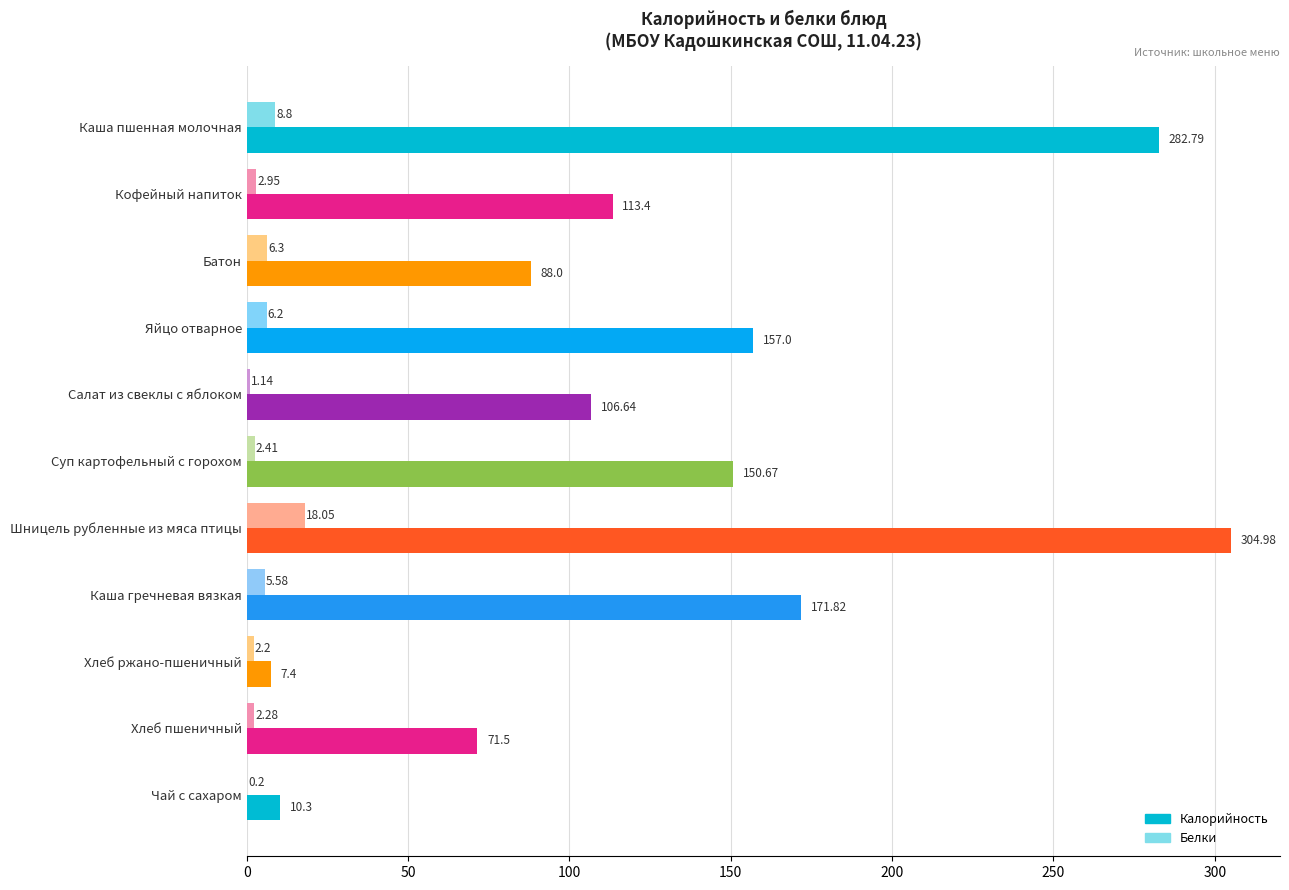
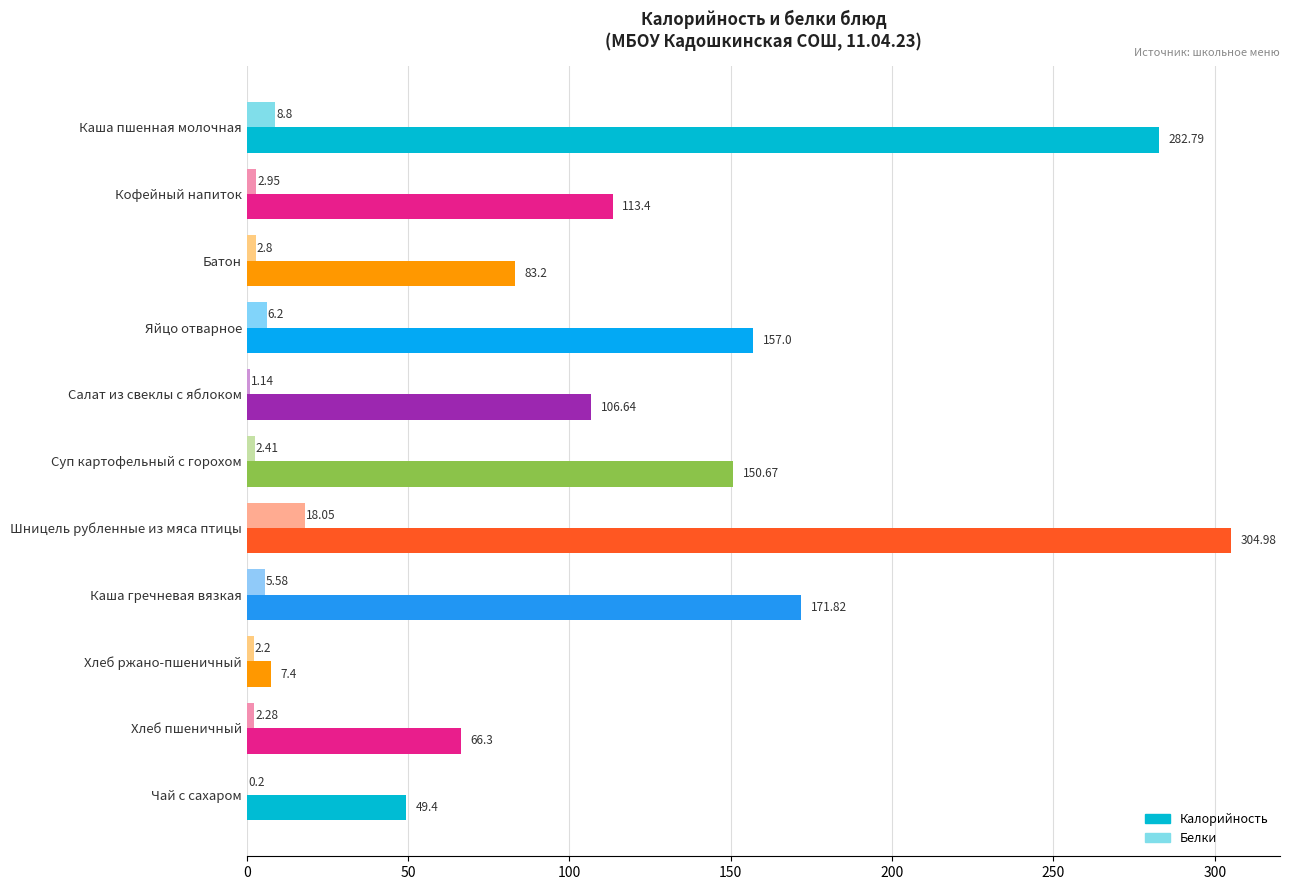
Белки, Батон: 6.3 -> 2.8
Калорийность, Батон: 88.0 -> 83.2
Калорийность, Хлеб пшеничный: 71.5 -> 66.3
Калорийность, Чай с сахаром: 10.3 -> 49.4
